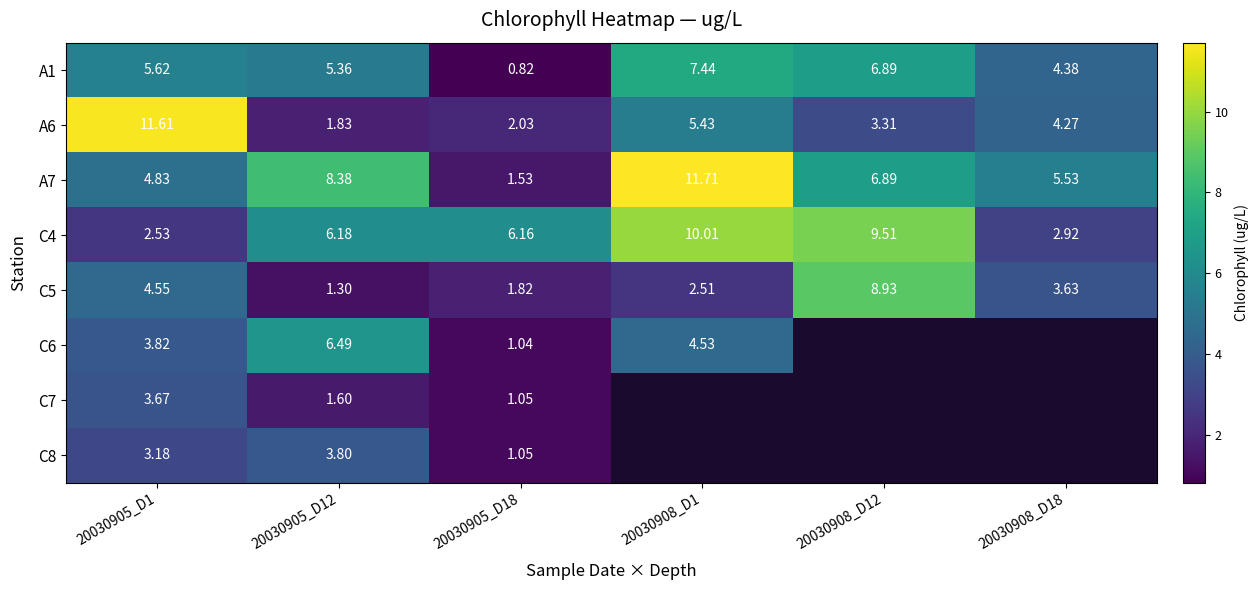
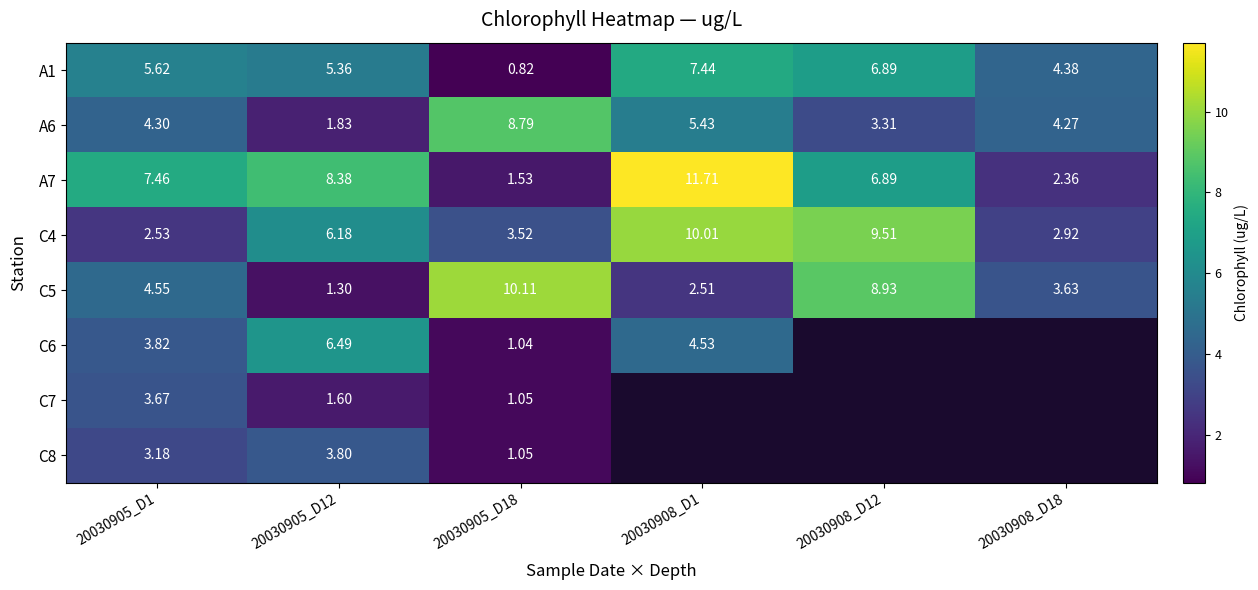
A6, 20030905_D1: 11.61 -> 4.30
A6, 20030905_D18: 2.03 -> 8.79
A7, 20030905_D1: 4.83 -> 7.46
A7, 20030908_D18: 5.53 -> 2.36
C4, 20030905_D18: 6.16 -> 3.52
C5, 20030905_D18: 1.82 -> 10.11
